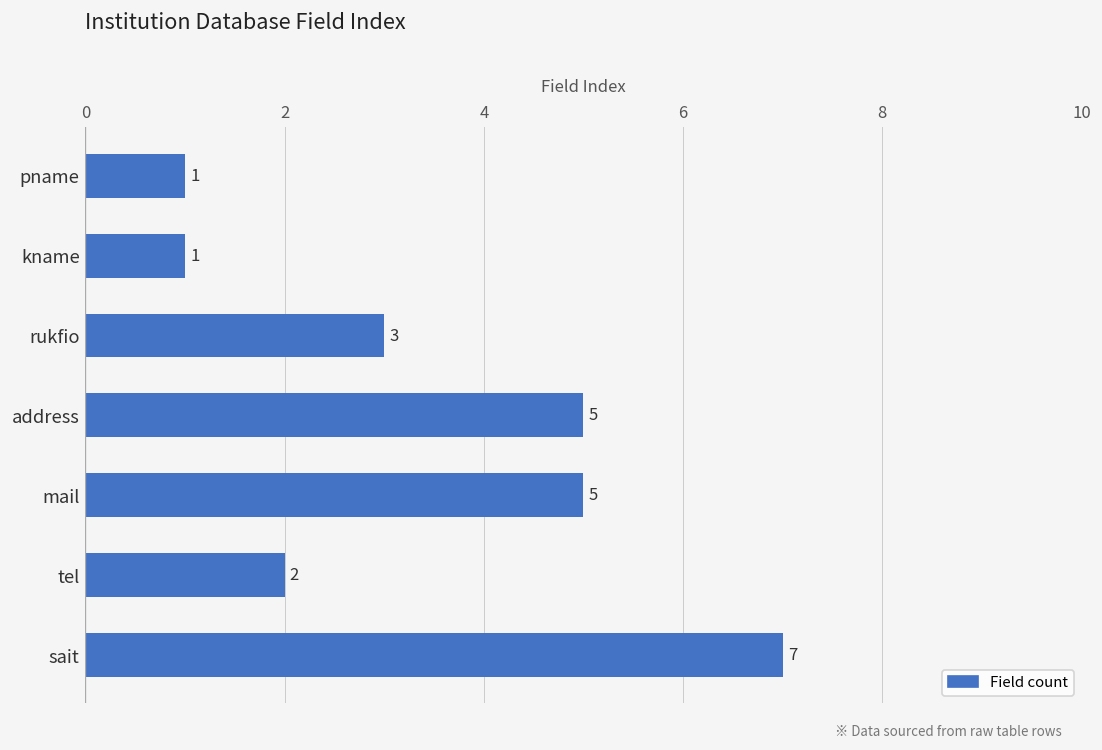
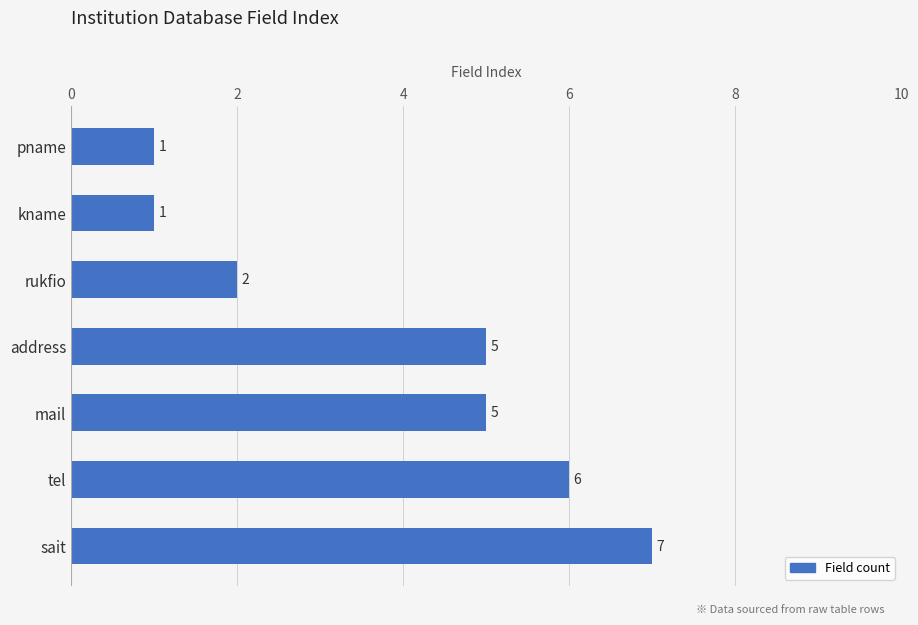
rukfio: 3 -> 2
tel: 2 -> 6
